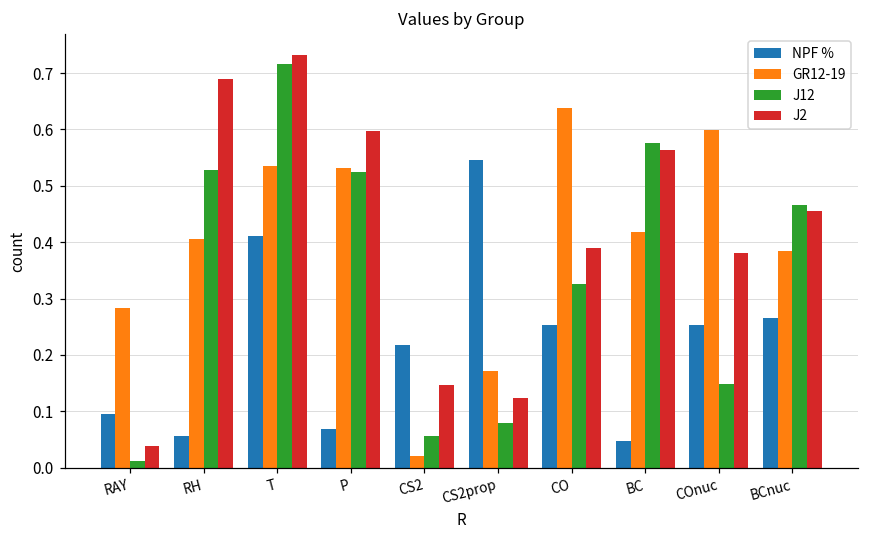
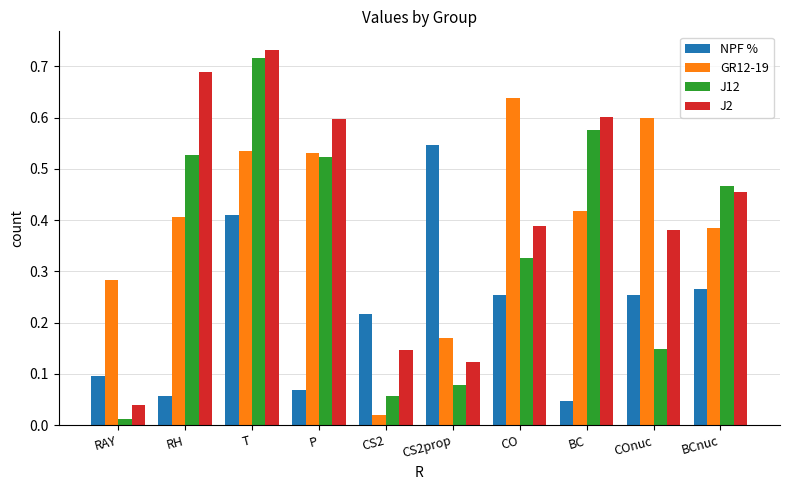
J2, BC: 0.56 -> 0.60
